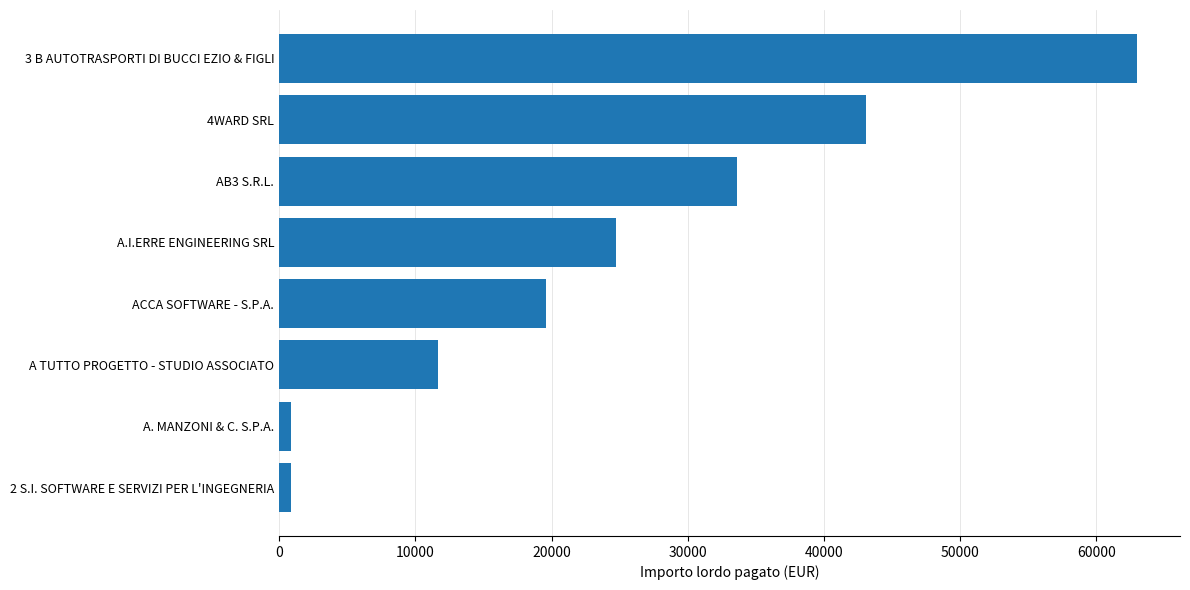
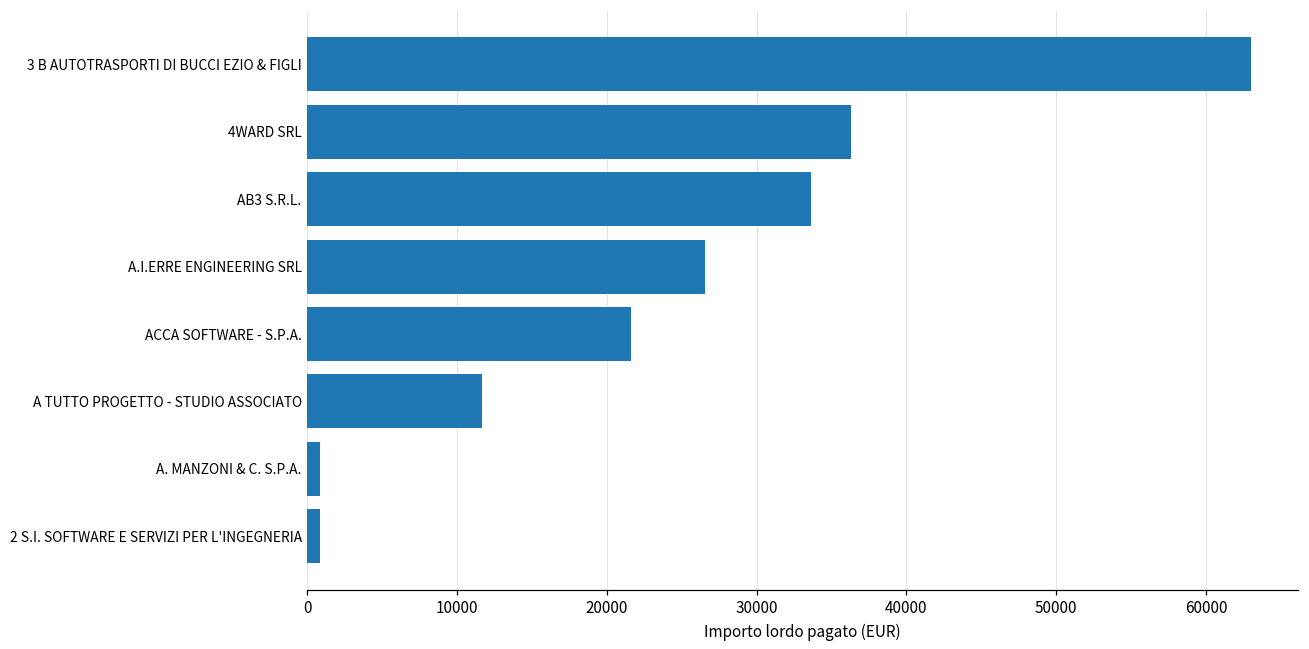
4WARD SRL: 43100 -> 36300
A.I.ERRE ENGINEERING SRL: 24800 -> 26600
ACCA SOFTWARE - S.P.A.: 19600 -> 21600
